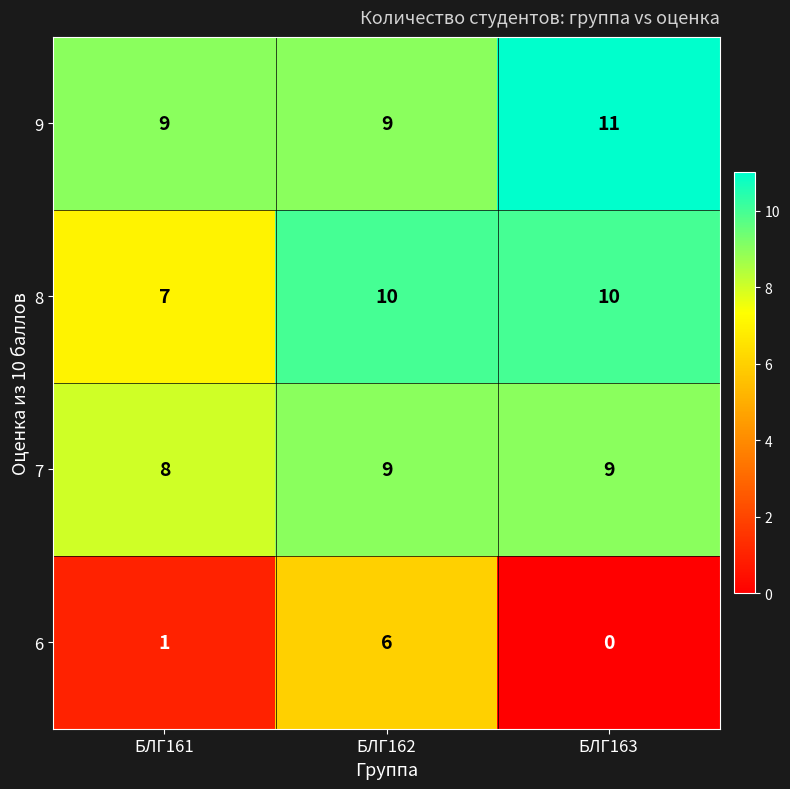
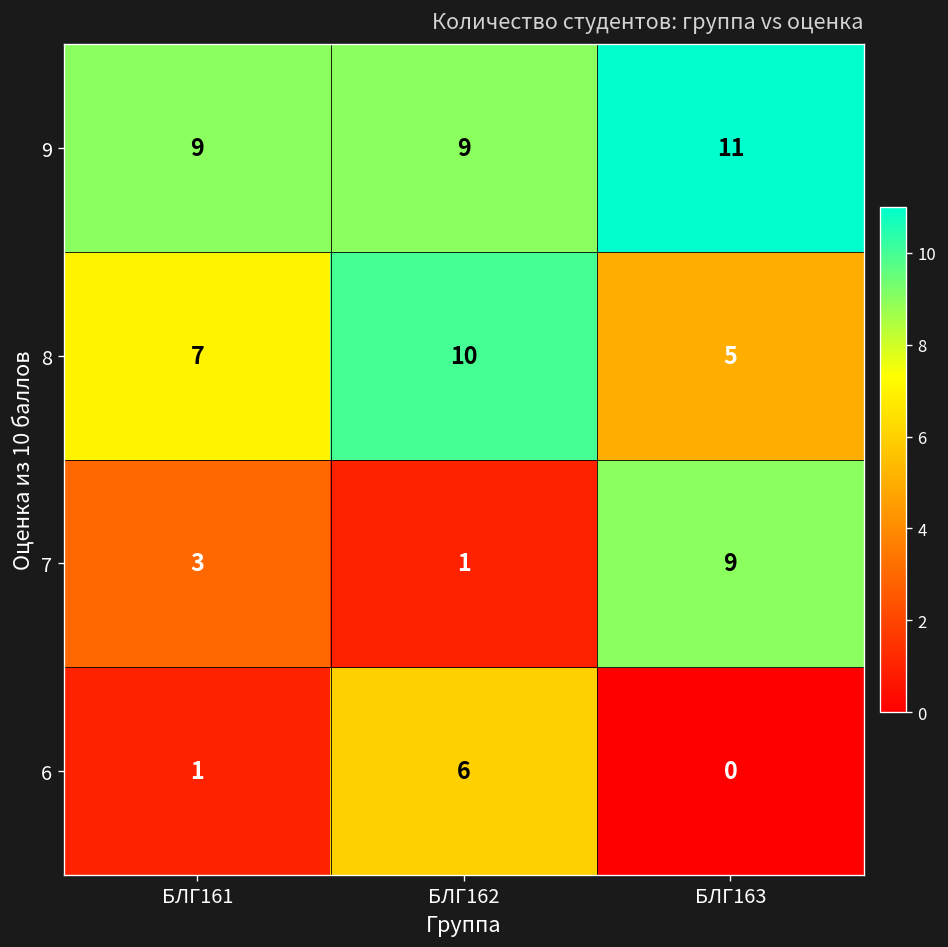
8, БЛГ163: 10 -> 5
7, БЛГ161: 8 -> 3
7, БЛГ162: 9 -> 1
